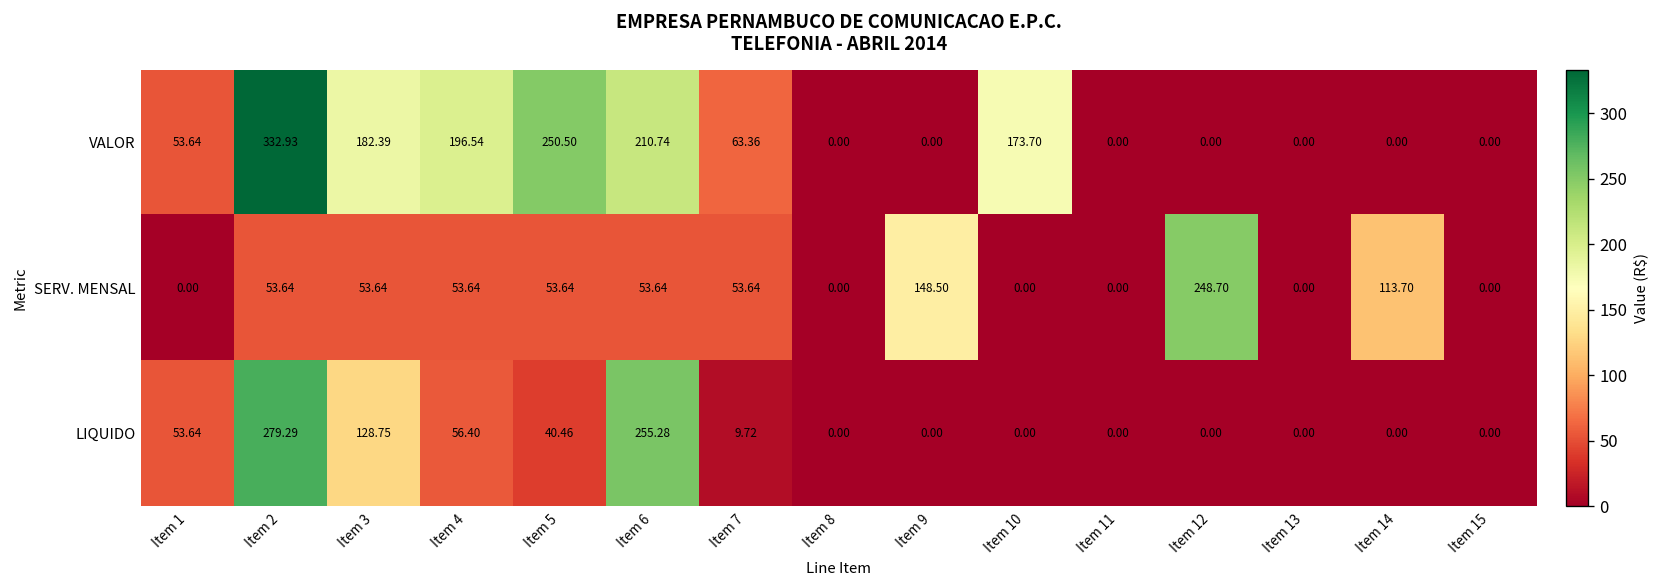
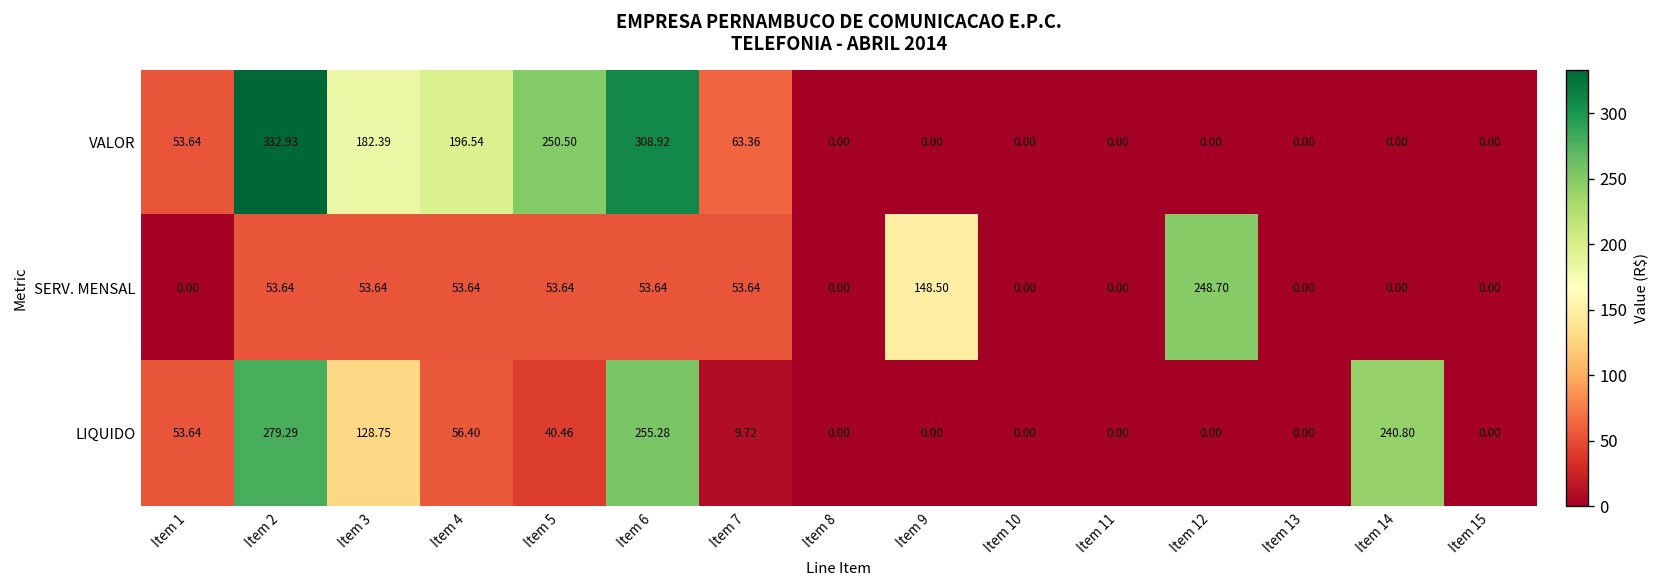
VALOR, Item 6: 210.74 -> 308.92
VALOR, Item 10: 173.70 -> 0.00
SERV. MENSAL, Item 14: 113.70 -> 0.00
LIQUIDO, Item 14: 0.00 -> 240.80
